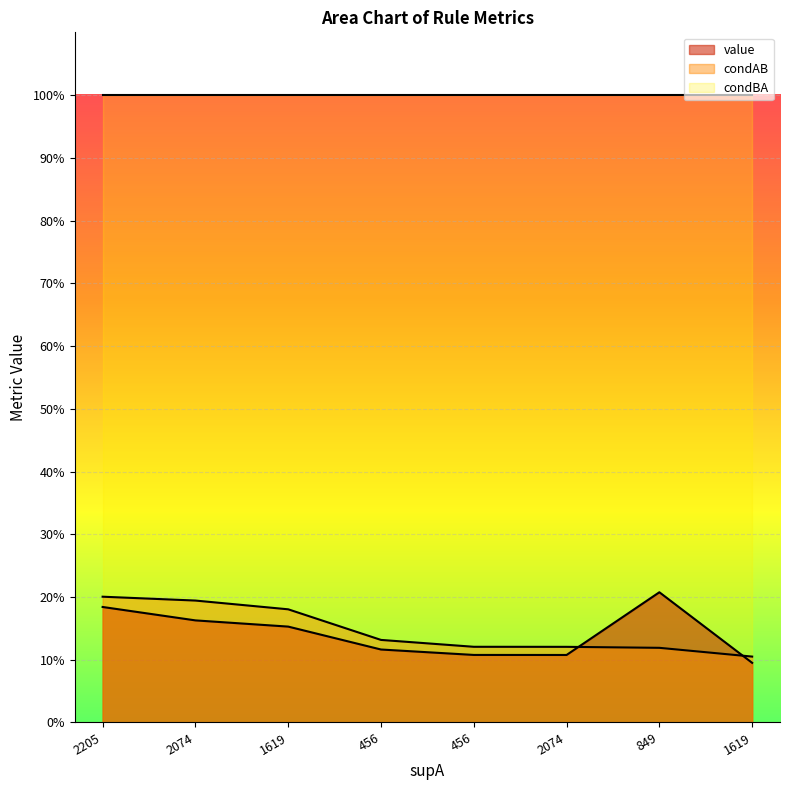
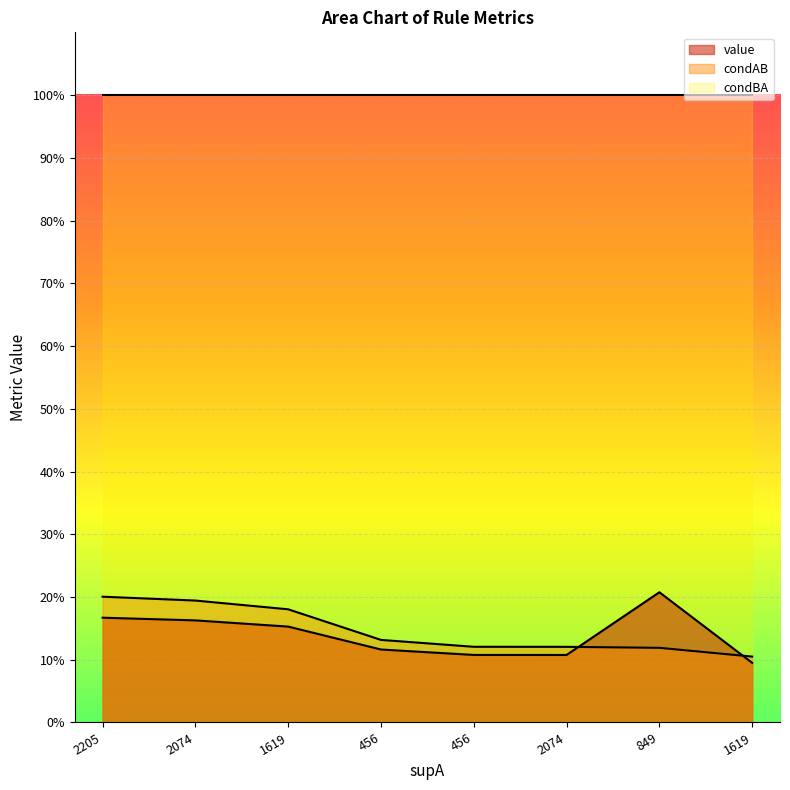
value, 2205: 18% -> 17%
